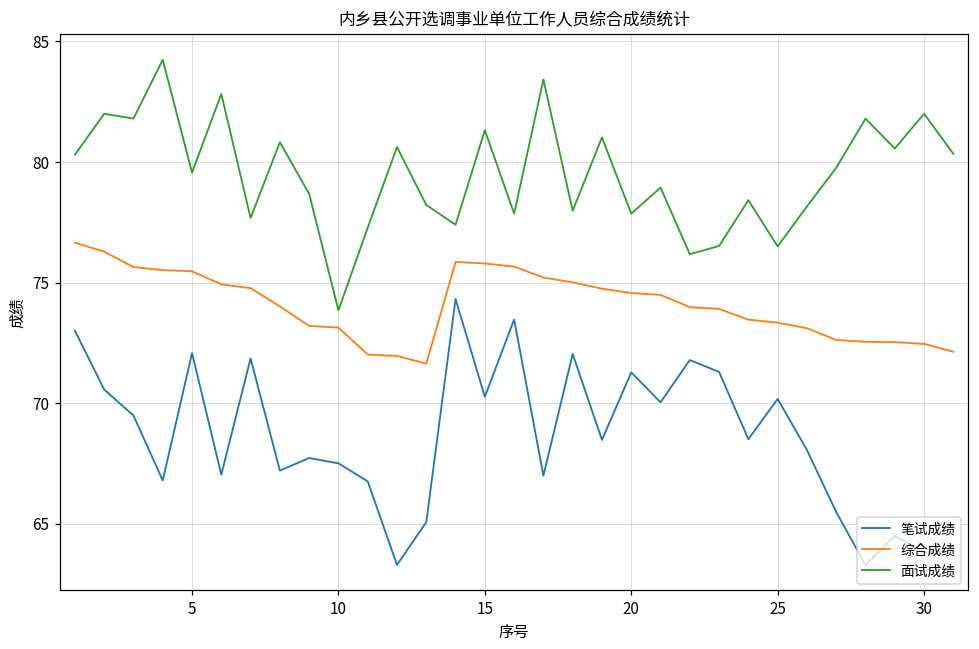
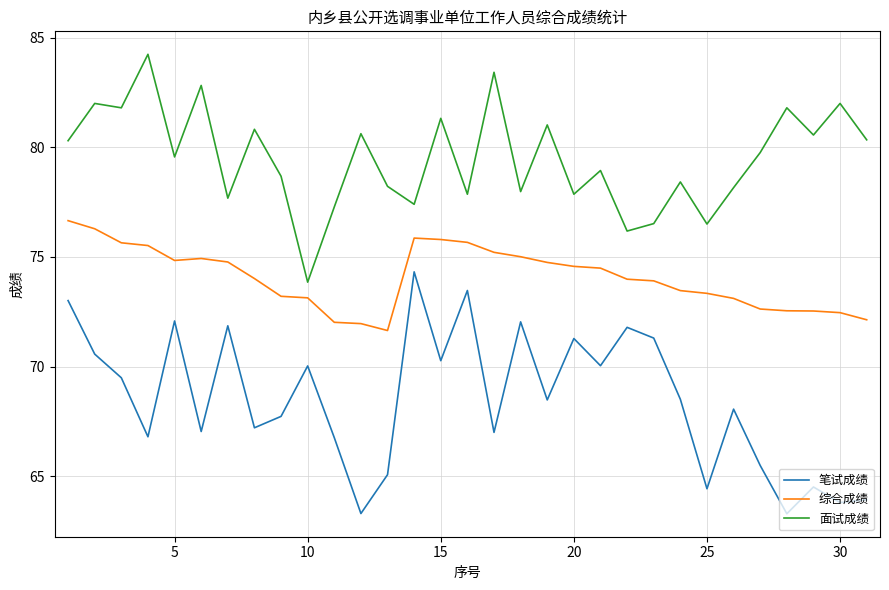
综合成绩, 5: 75.5 -> 74.8
笔试成绩, 10: 67.5 -> 70.0
笔试成绩, 25: 70.2 -> 64.4
